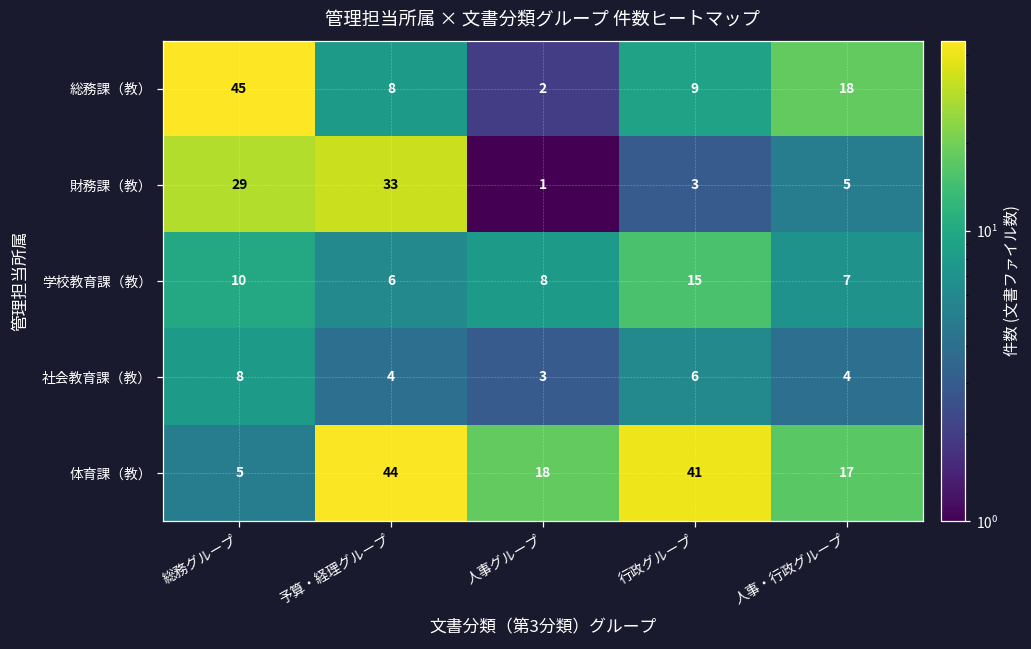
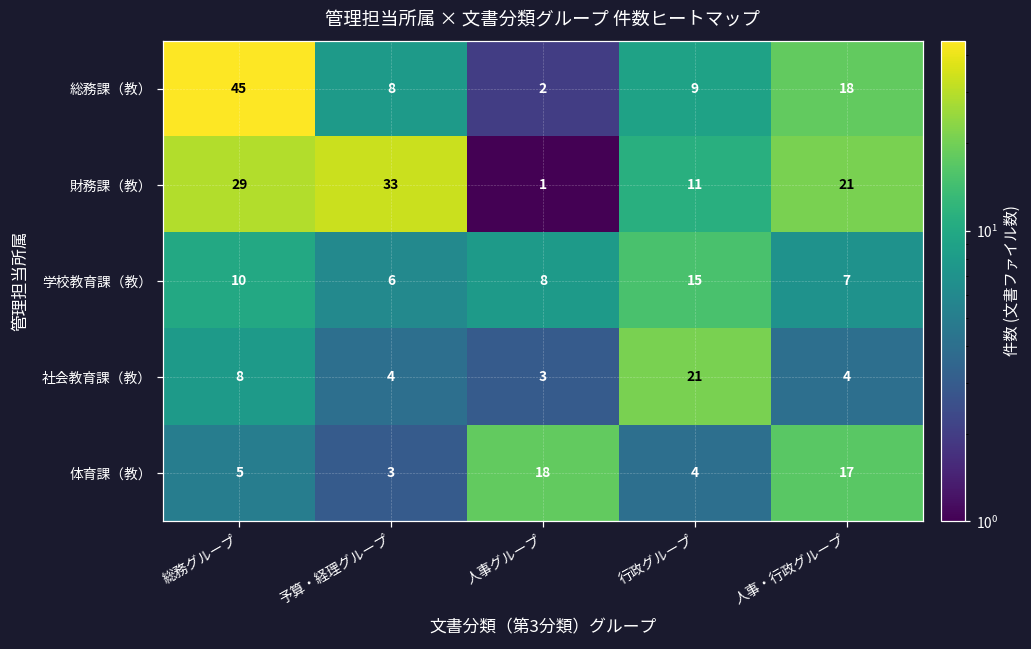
財務課（教）, 行政グループ: 3 -> 11
財務課（教）, 人事・行政グループ: 5 -> 21
社会教育課（教）, 行政グループ: 6 -> 21
体育課（教）, 予算・経理グループ: 44 -> 3
体育課（教）, 行政グループ: 41 -> 4
